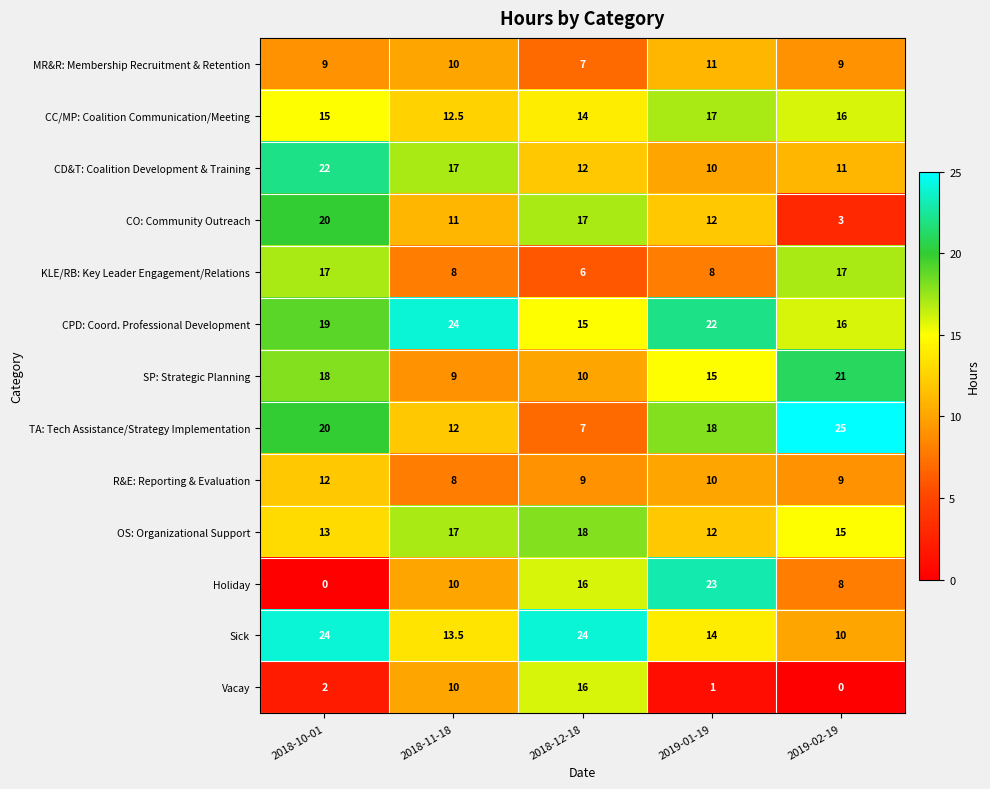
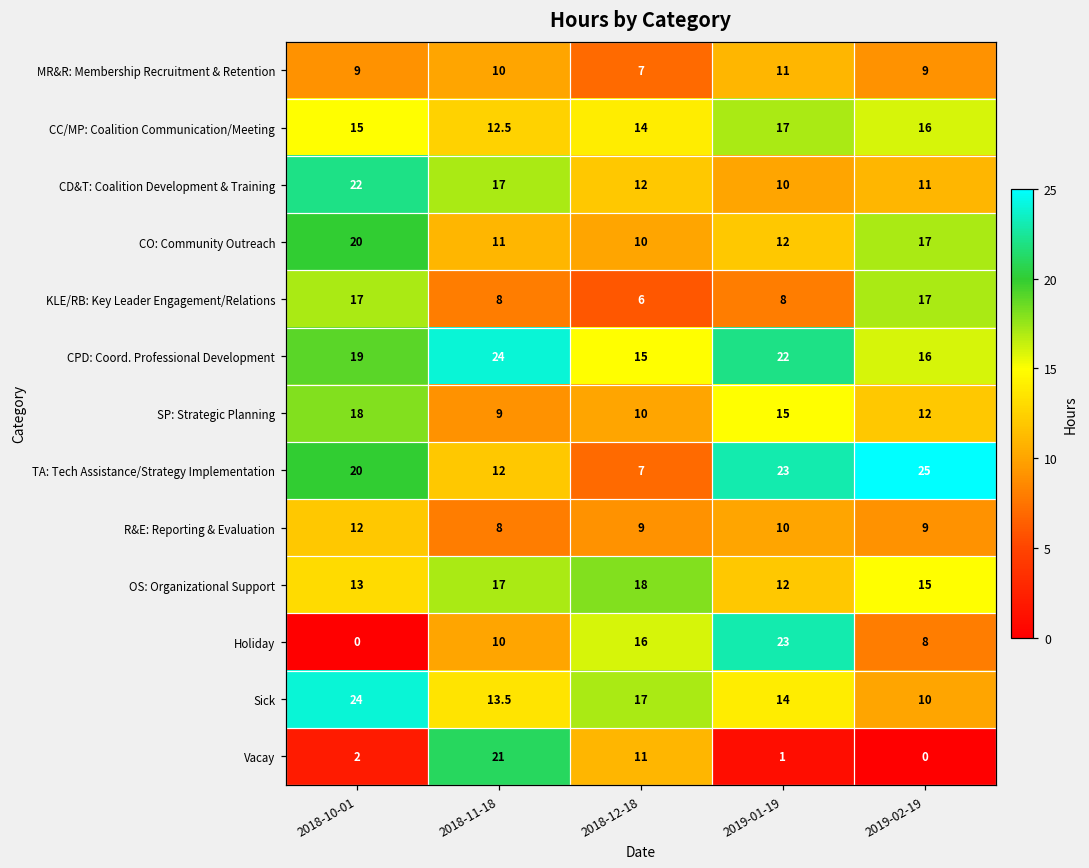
CO: Community Outreach, 2018-12-18: 17 -> 10
CO: Community Outreach, 2019-02-19: 3 -> 17
SP: Strategic Planning, 2019-02-19: 21 -> 12
TA: Tech Assistance/Strategy Implementation, 2019-01-19: 18 -> 23
Sick, 2018-12-18: 24 -> 17
Vacay, 2018-11-18: 10 -> 21
Vacay, 2018-12-18: 16 -> 11
